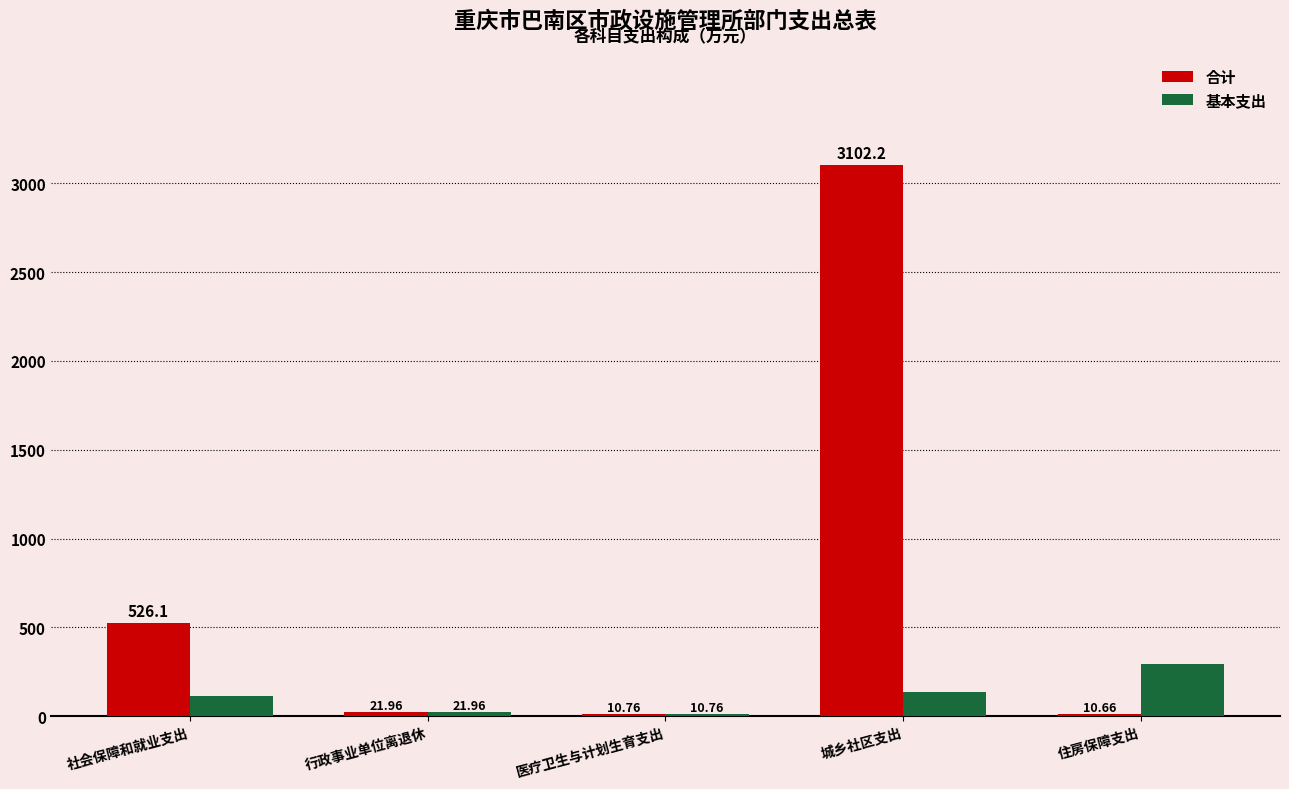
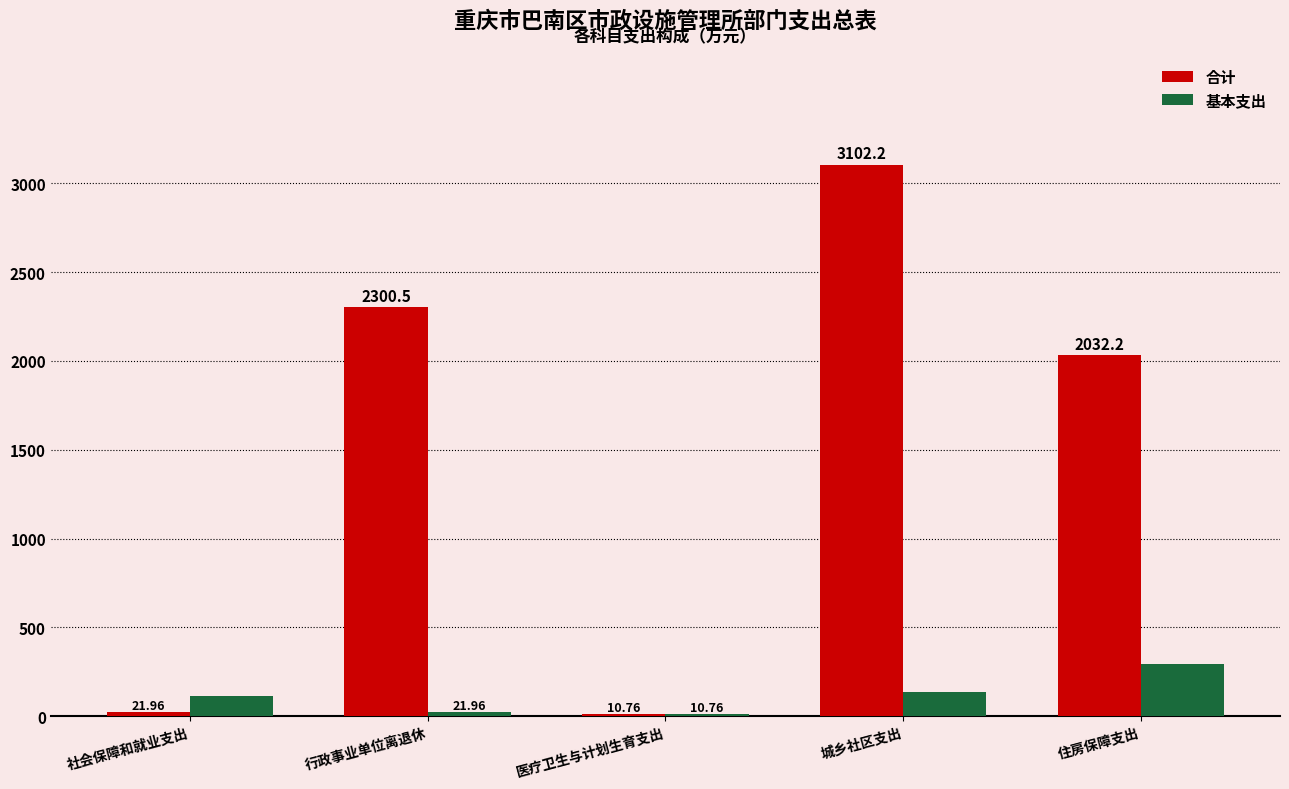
合计, 社会保障和就业支出: 526.1 -> 21.96
合计, 行政事业单位离退休: 21.96 -> 2300.5
合计, 住房保障支出: 10.66 -> 2032.2
